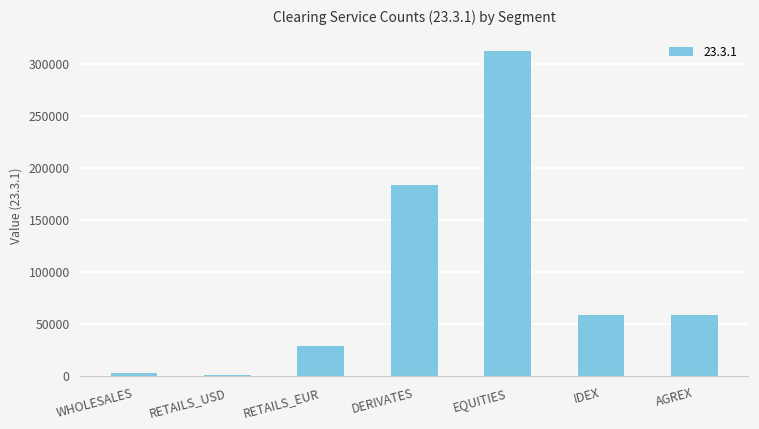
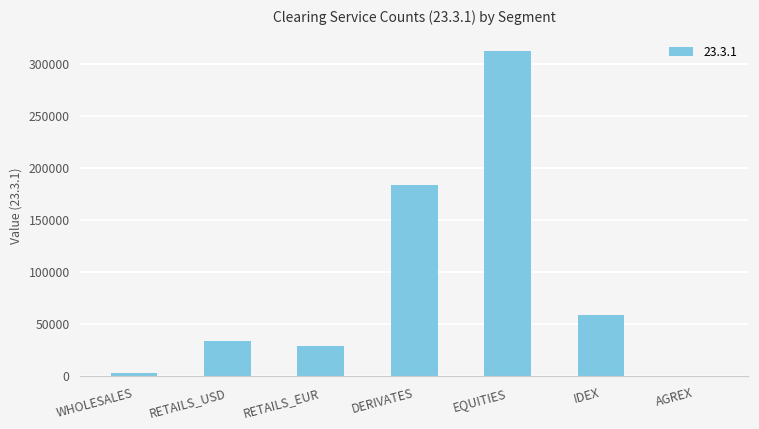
RETAILS_USD: 0 -> 30000
AGREX: 60000 -> 0
